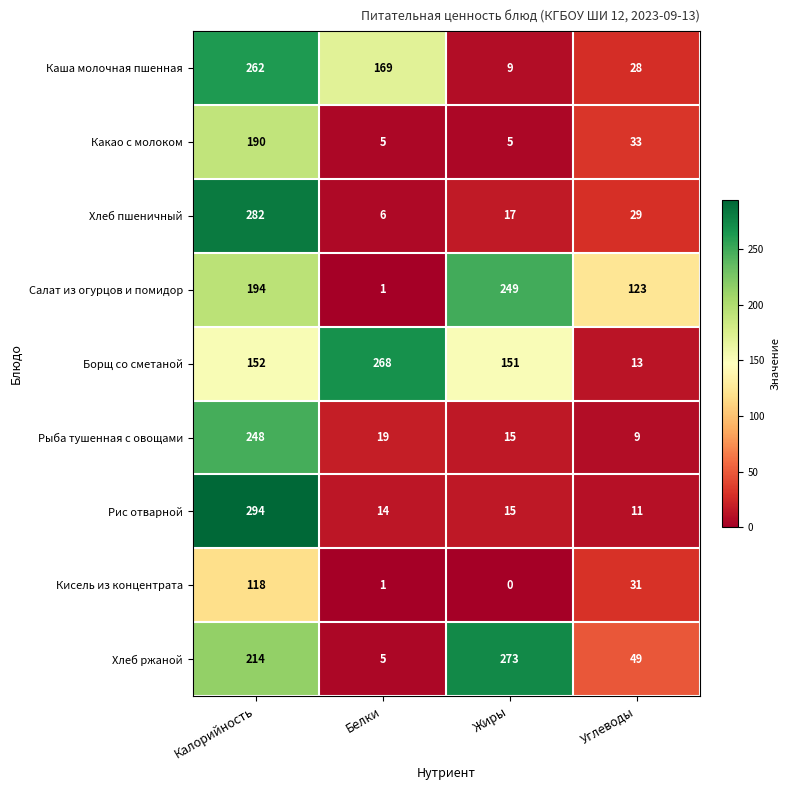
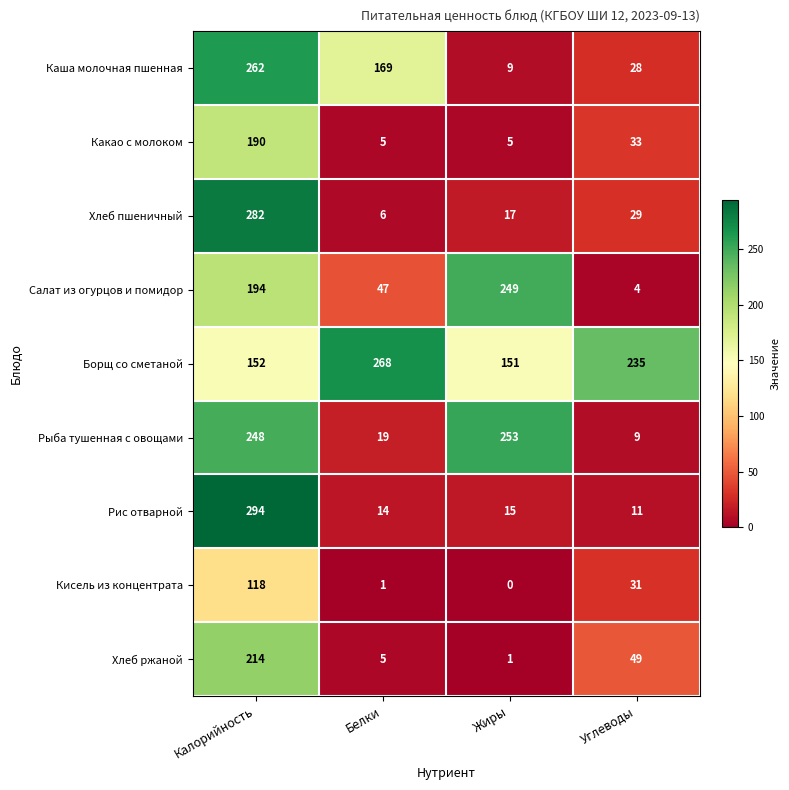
Салат из огурцов и помидор, Белки: 1 -> 47
Салат из огурцов и помидор, Углеводы: 123 -> 4
Борщ со сметаной, Углеводы: 13 -> 235
Рыба тушенная с овощами, Жиры: 15 -> 253
Хлеб ржаной, Жиры: 273 -> 1
